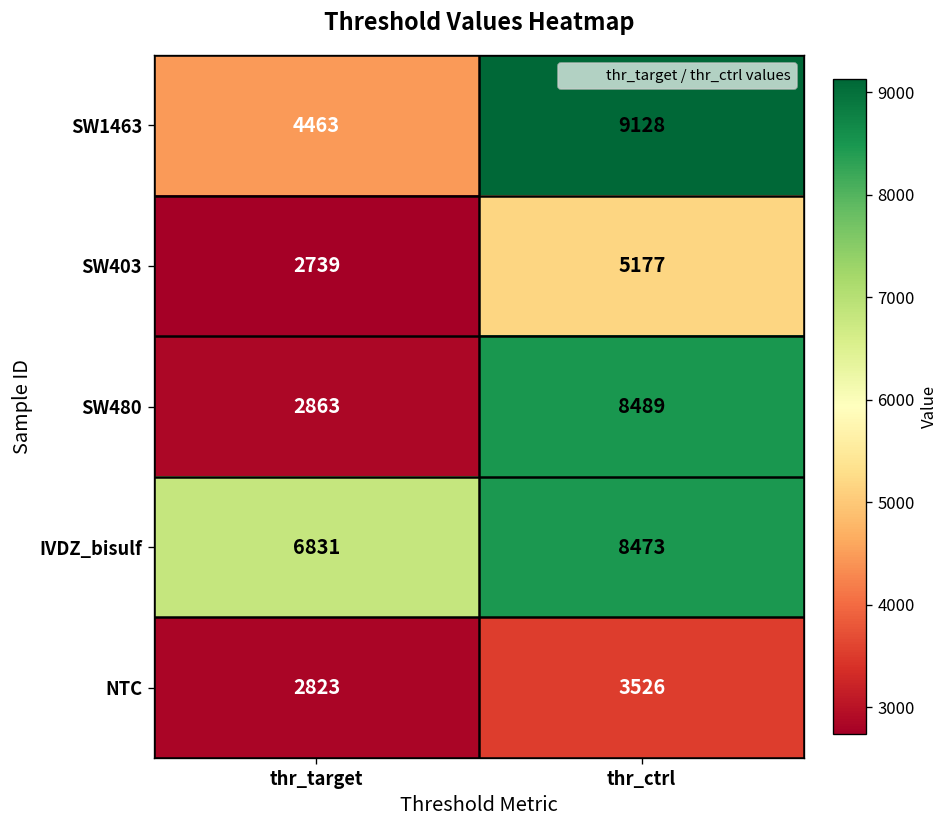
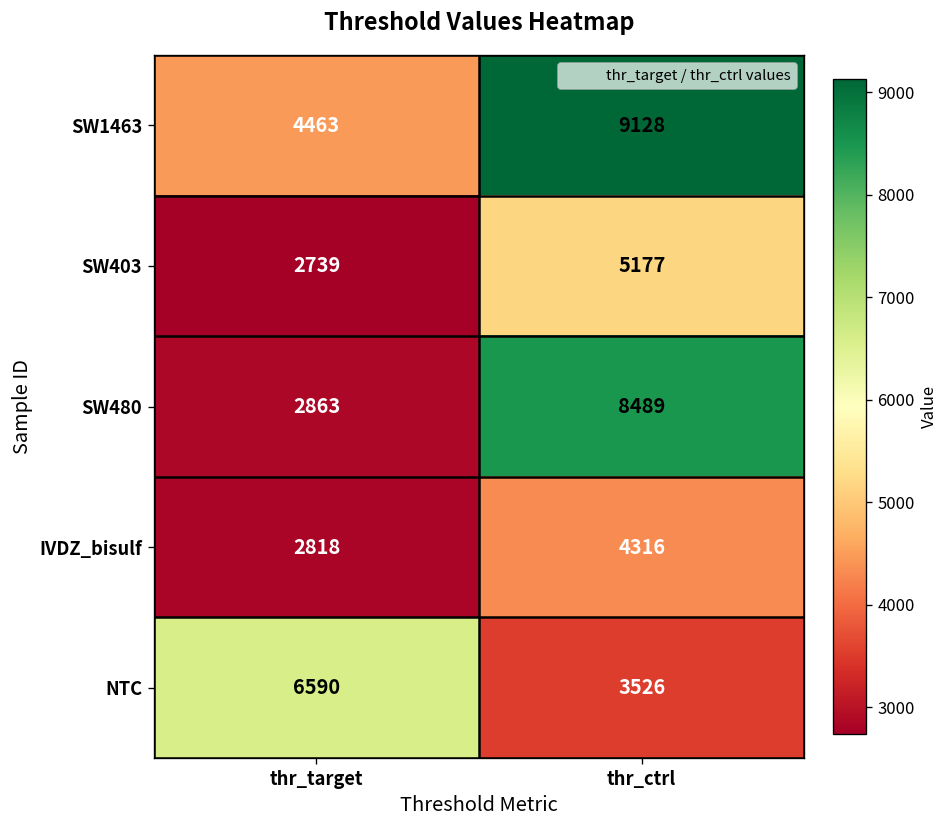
IVDZ_bisulf, thr_target: 6831 -> 2818
IVDZ_bisulf, thr_ctrl: 8473 -> 4316
NTC, thr_target: 2823 -> 6590
